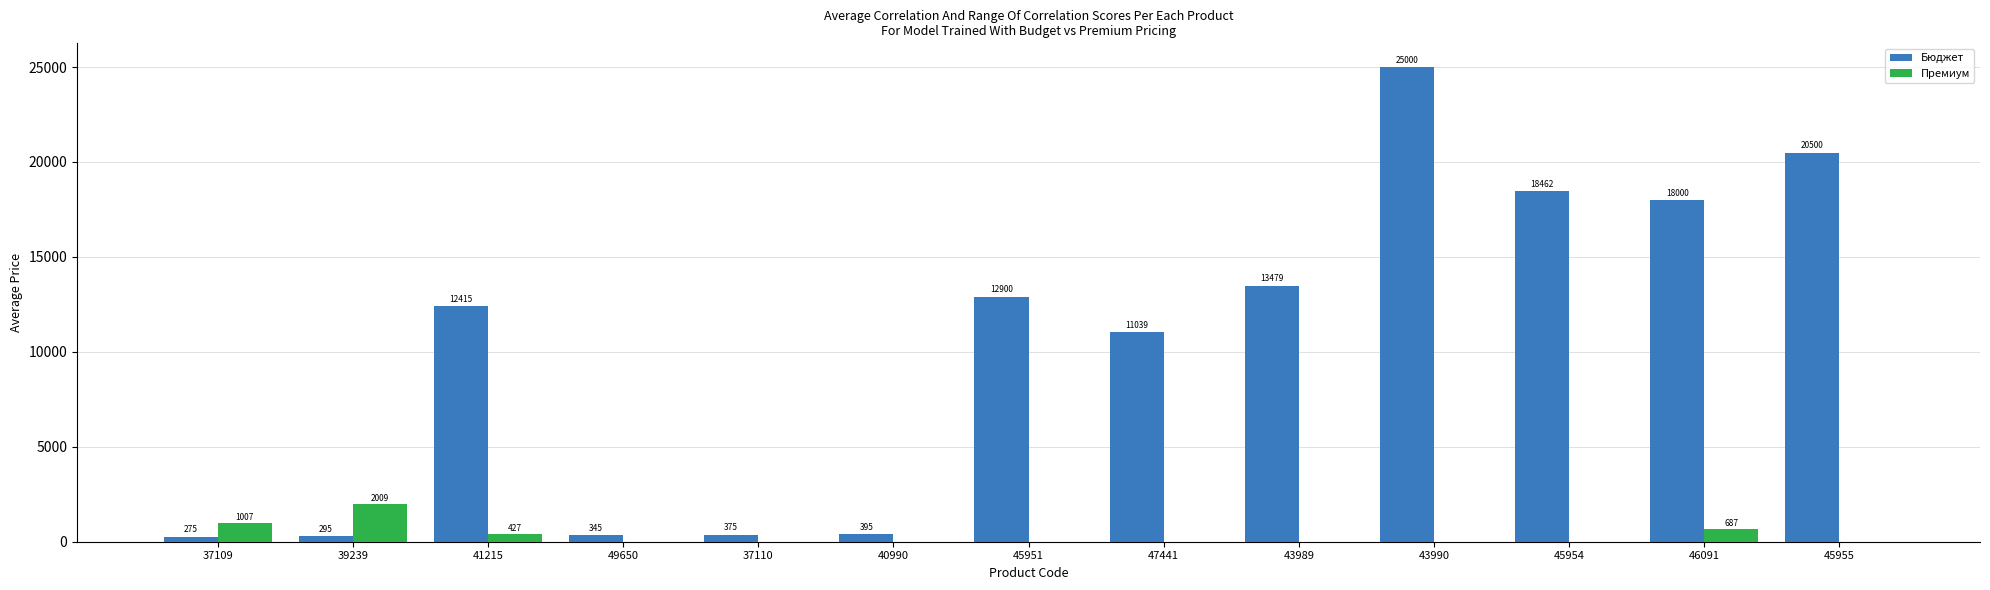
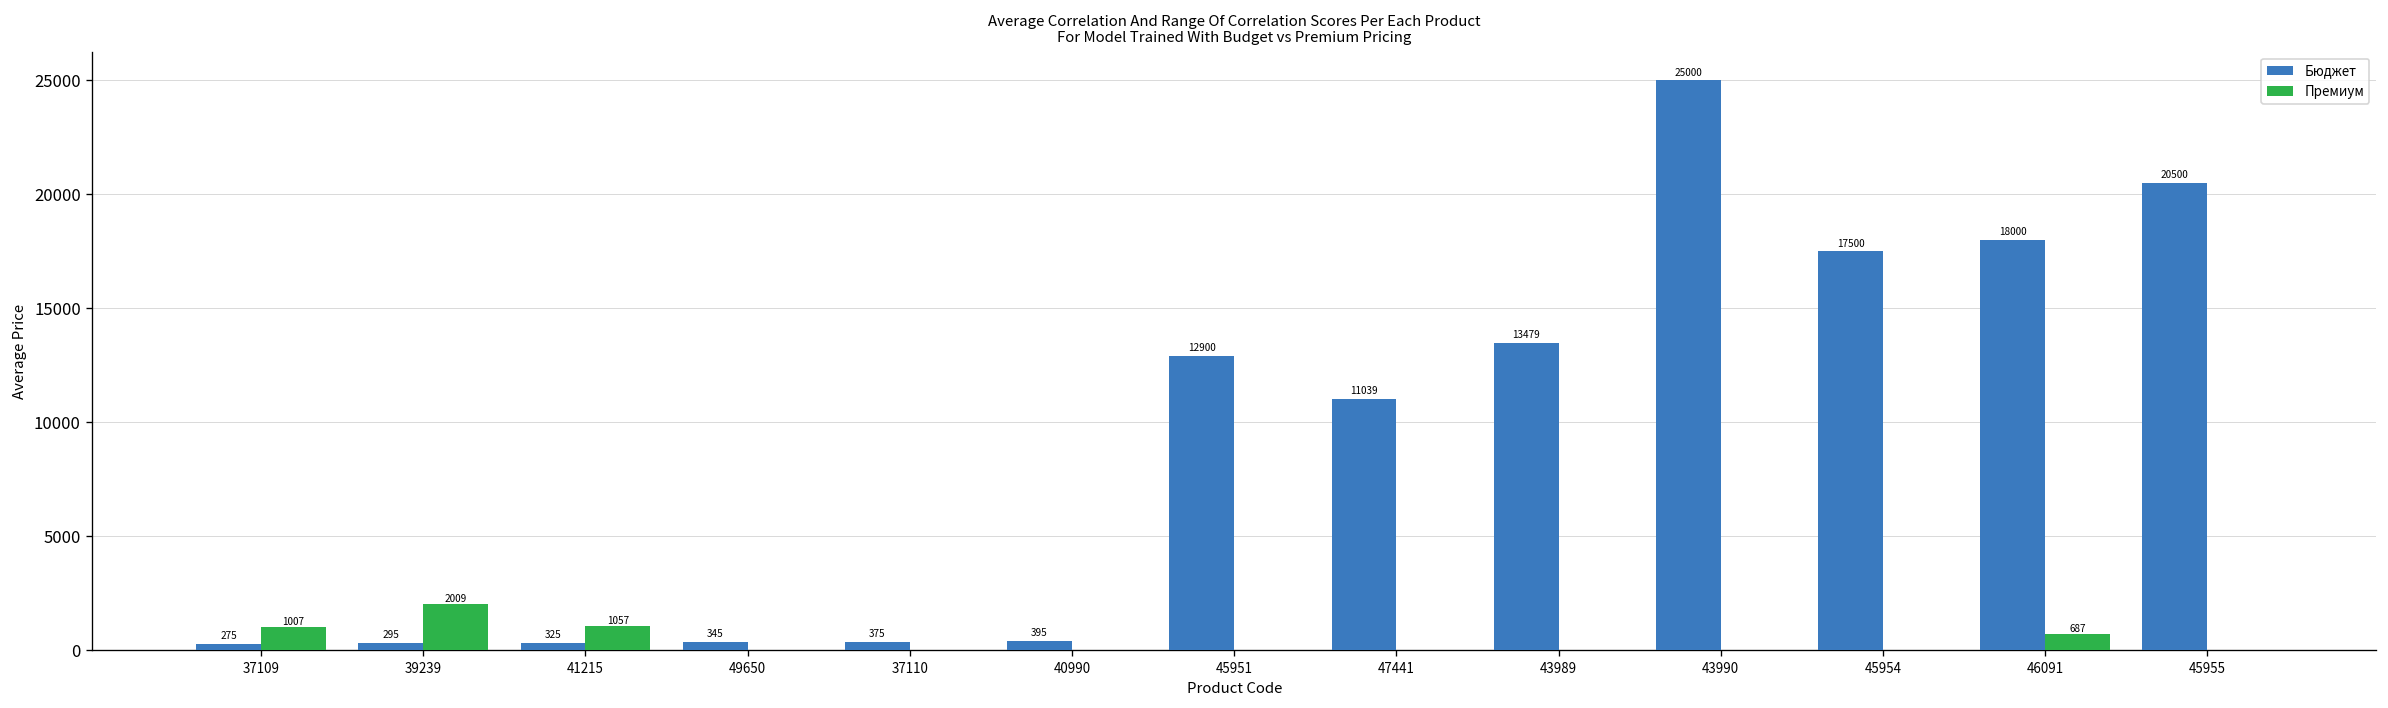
Бюджет, 41215: 12415 -> 325
Премиум, 41215: 427 -> 1057
Бюджет, 45954: 18462 -> 17500
